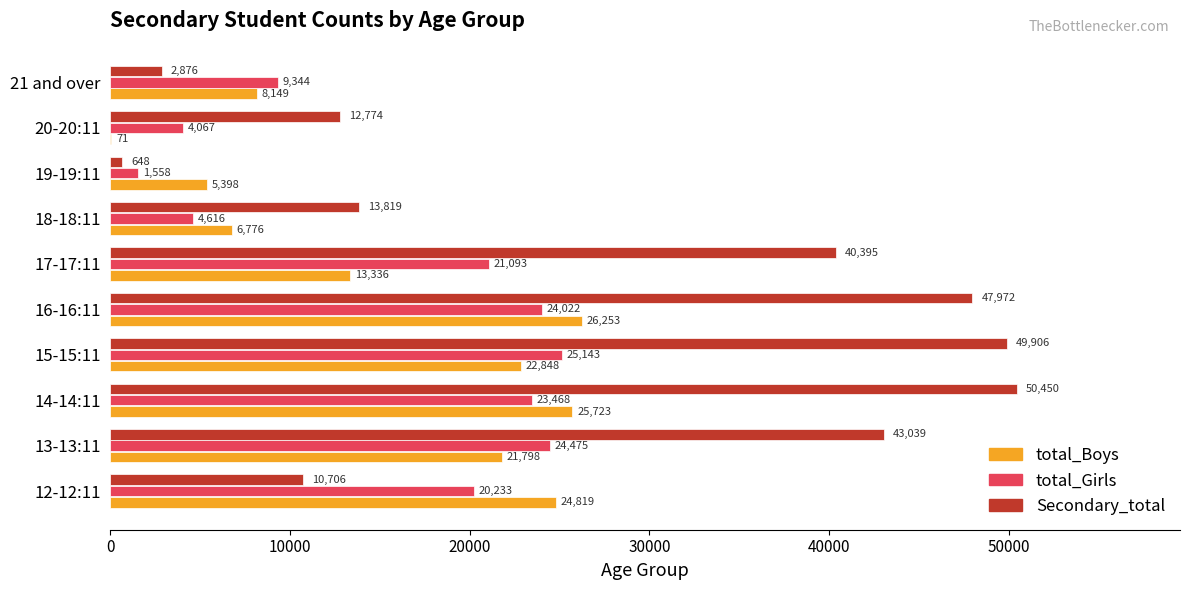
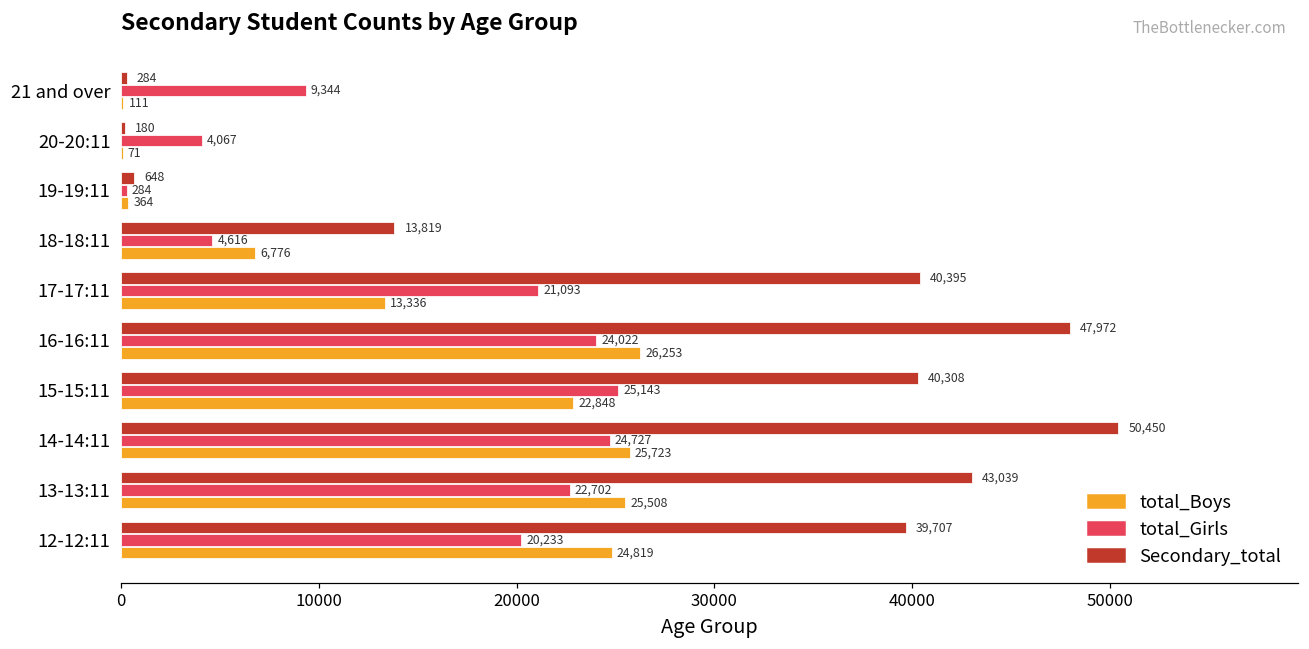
Secondary_total, 21 and over: 2,876 -> 284
total_Boys, 21 and over: 8,149 -> 111
Secondary_total, 20-20:11: 12,774 -> 180
total_Girls, 19-19:11: 1,558 -> 284
total_Boys, 19-19:11: 5,398 -> 364
Secondary_total, 15-15:11: 49,906 -> 40,308
total_Girls, 14-14:11: 23,468 -> 24,727
total_Girls, 13-13:11: 24,475 -> 22,702
total_Boys, 13-13:11: 21,798 -> 25,508
Secondary_total, 12-12:11: 10,706 -> 39,707
